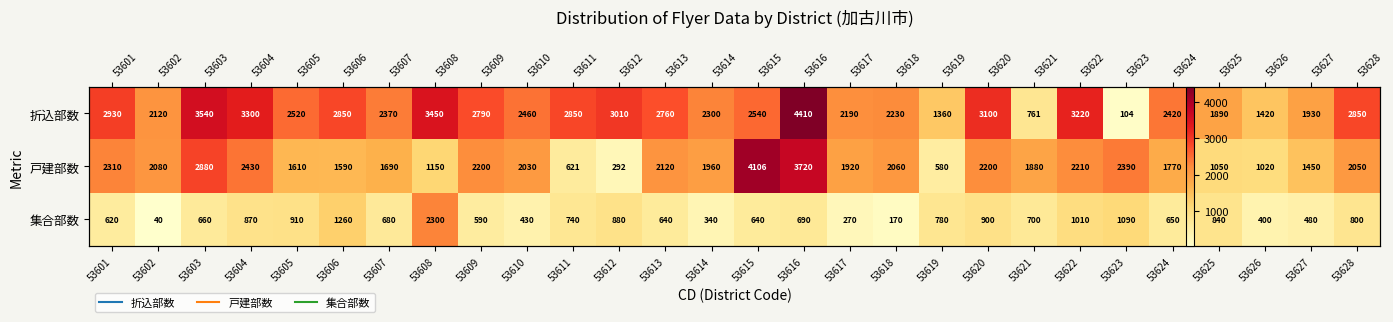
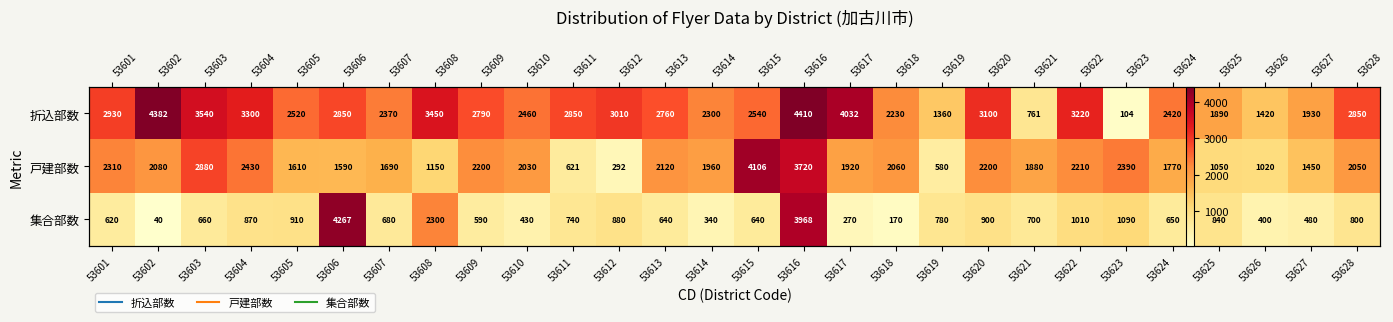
折込部数, 53602: 2120 -> 4382
折込部数, 53617: 2190 -> 4032
集合部数, 53606: 1260 -> 4267
集合部数, 53616: 690 -> 3968
